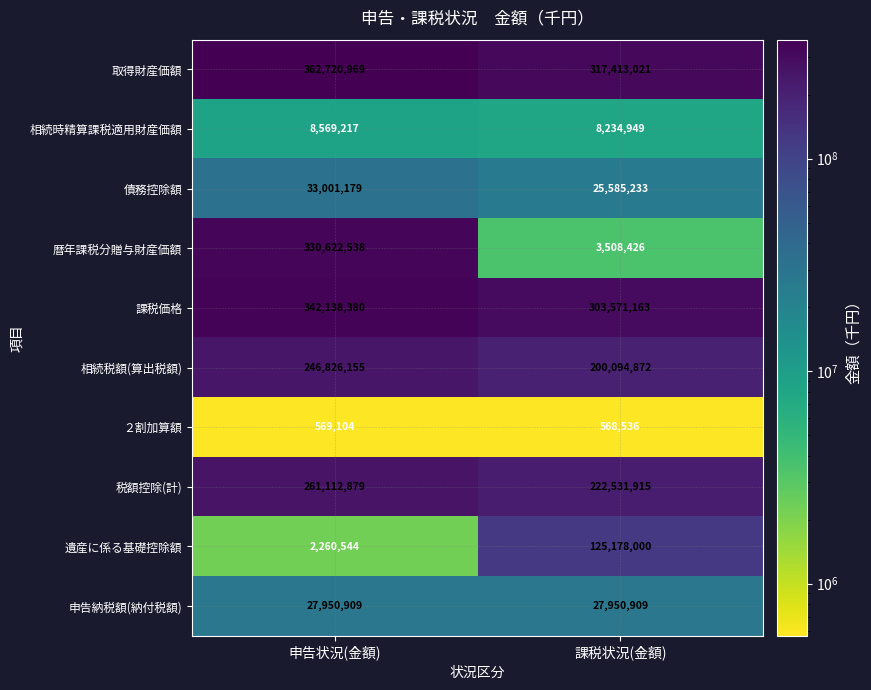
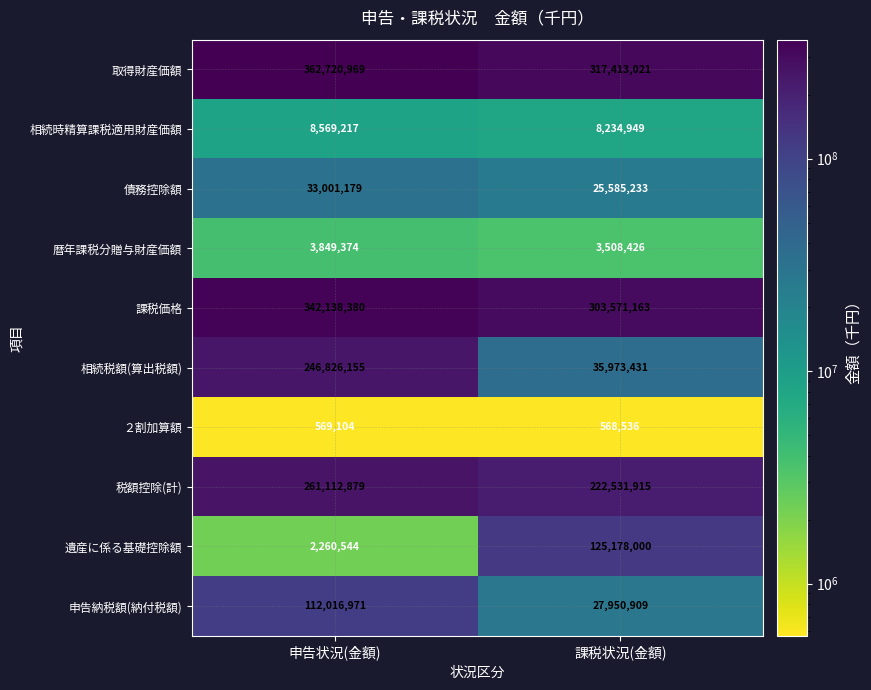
暦年課税分贈与財産価額, 申告状況(金額): 330,622,538 -> 3,849,374
相続税額(算出税額), 課税状況(金額): 200,094,872 -> 35,973,431
申告納税額(納付税額), 申告状況(金額): 27,950,909 -> 112,016,971
